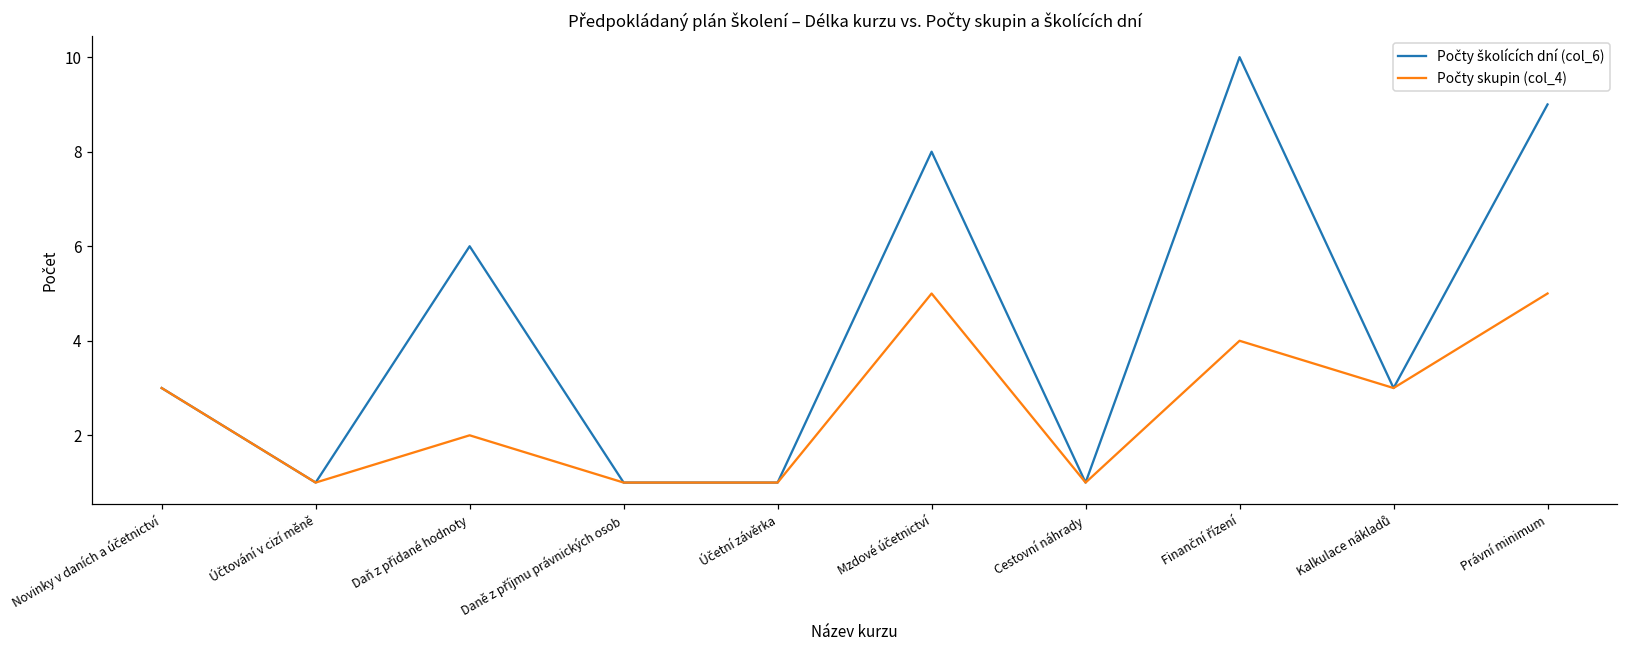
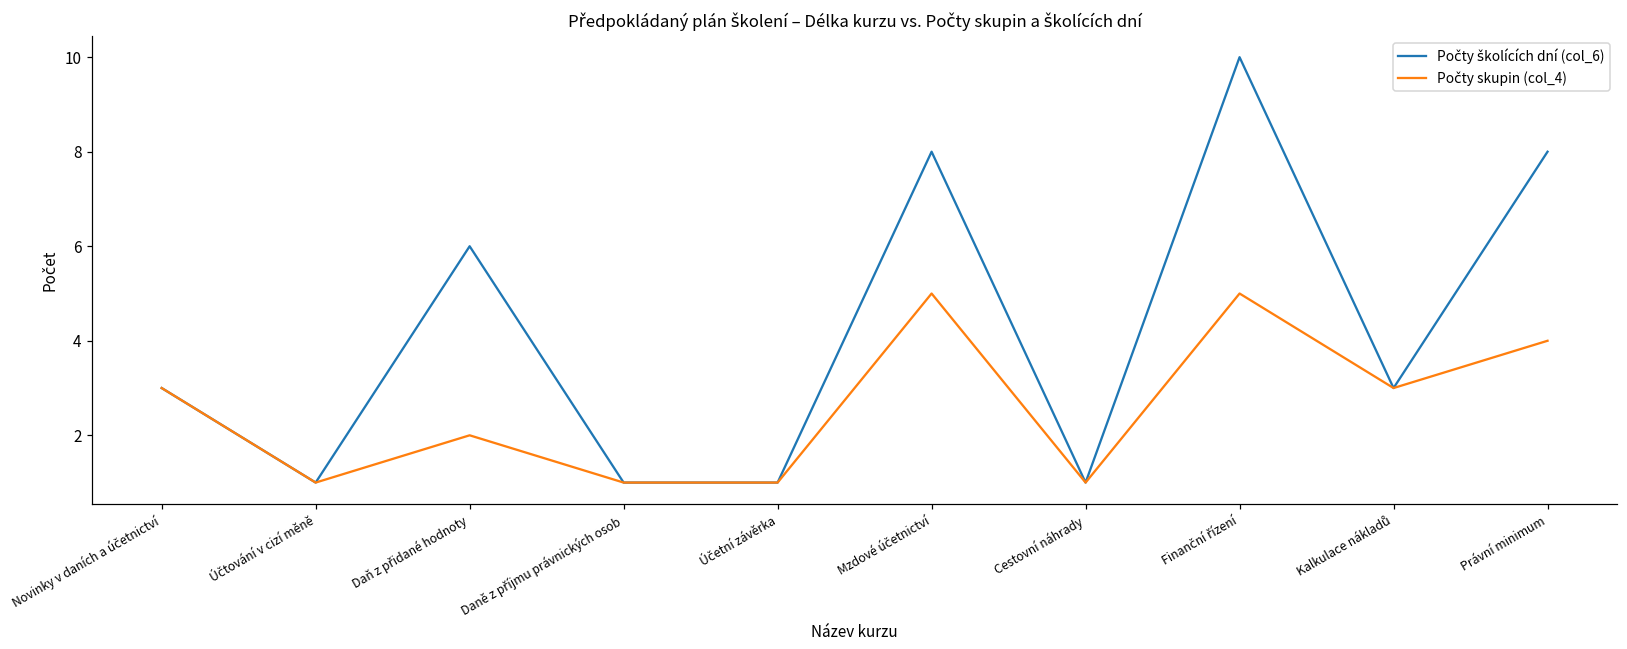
Počty skupin (col_4), Finanční řízení: 4 -> 5
Počty školících dní (col_6), Právní minimum: 9 -> 8
Počty skupin (col_4), Právní minimum: 5 -> 4
